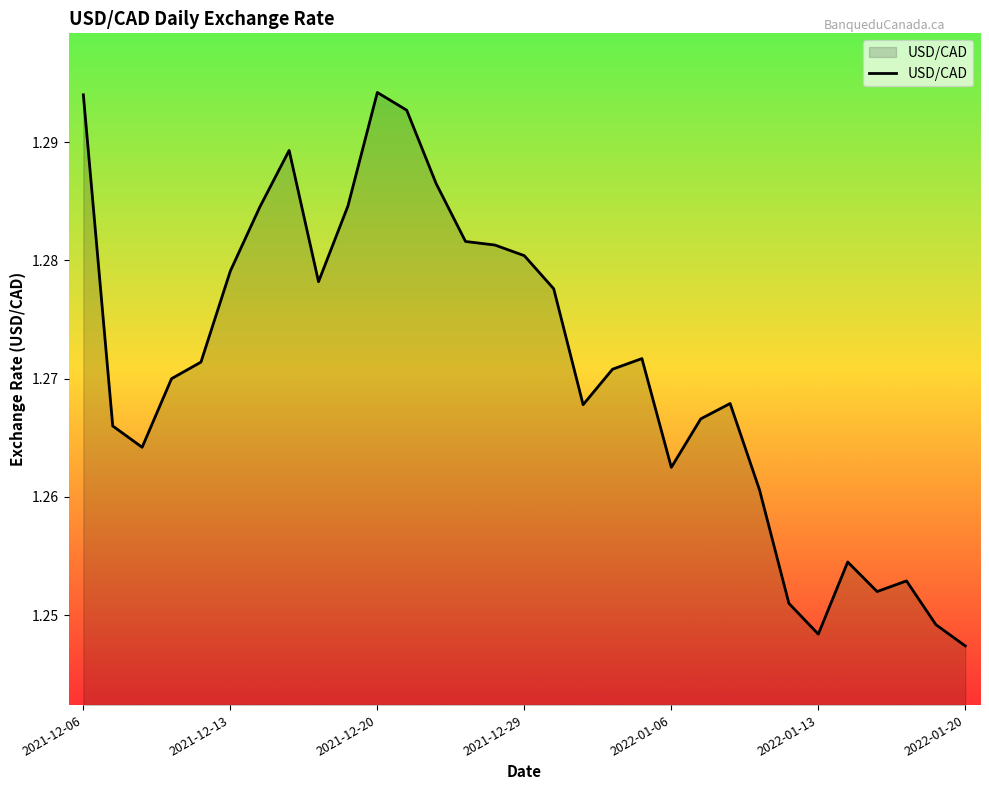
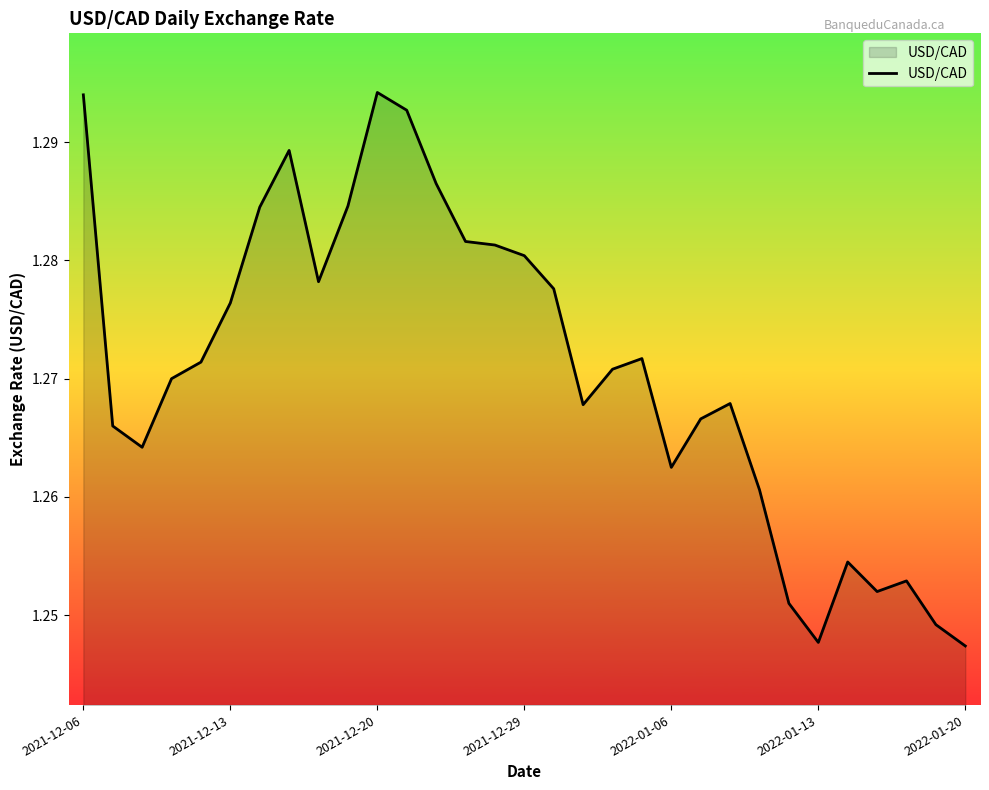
2021-12-13: 1.2791 -> 1.2764
2022-01-13: 1.2484 -> 1.2477
